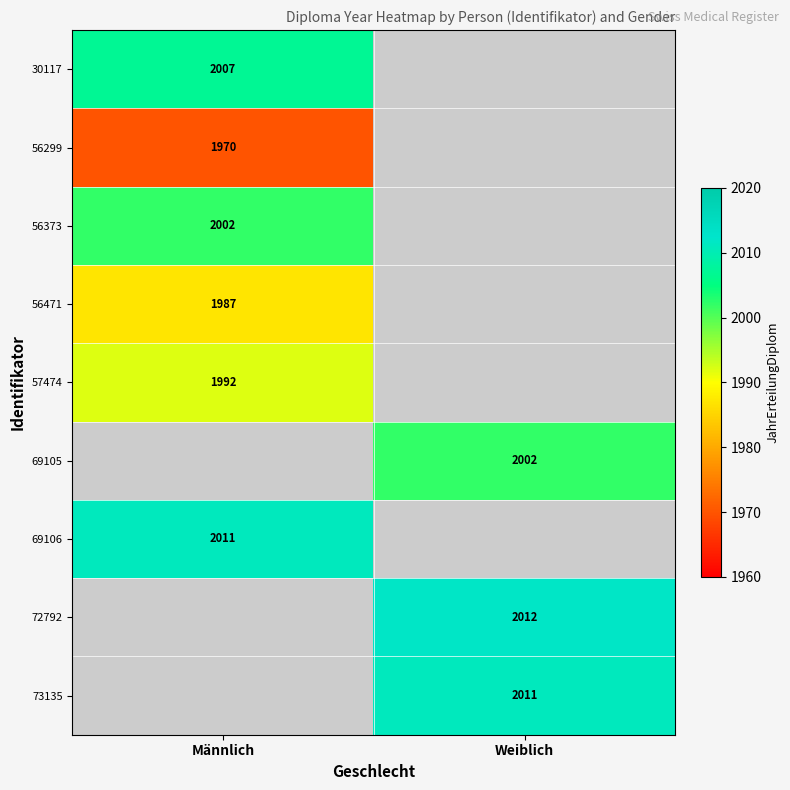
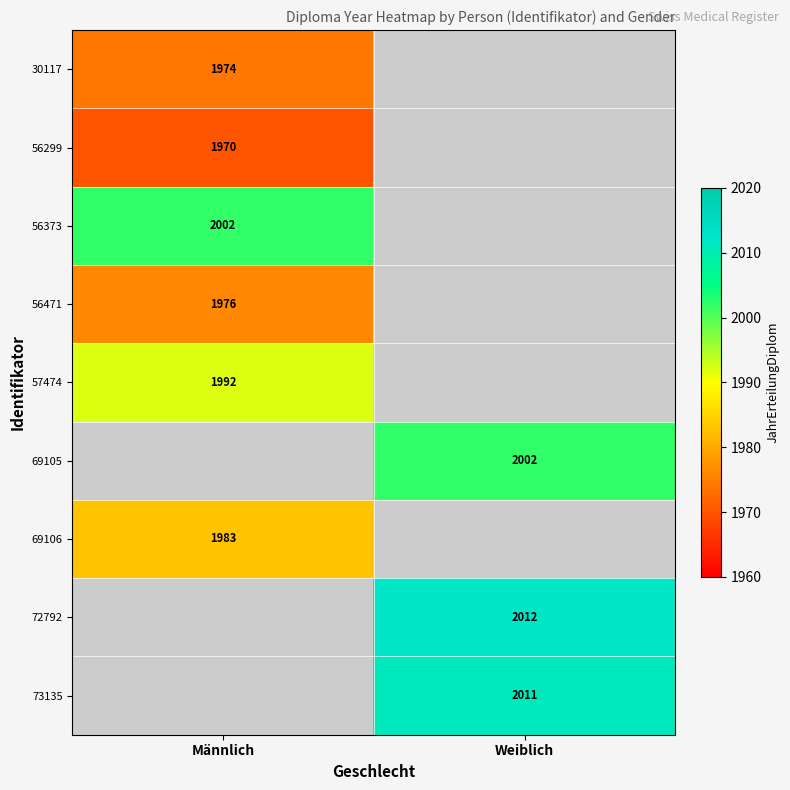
30117, Männlich: 2007 -> 1974
56471, Männlich: 1987 -> 1976
69106, Männlich: 2011 -> 1983
